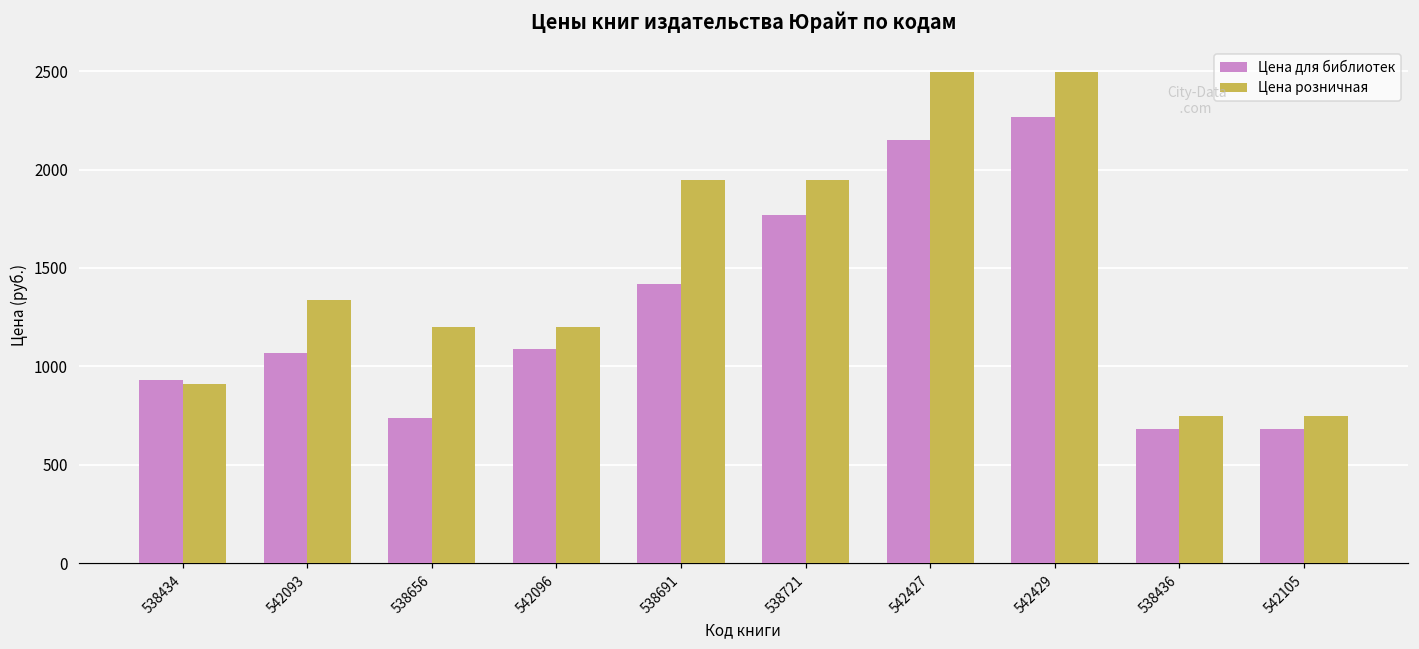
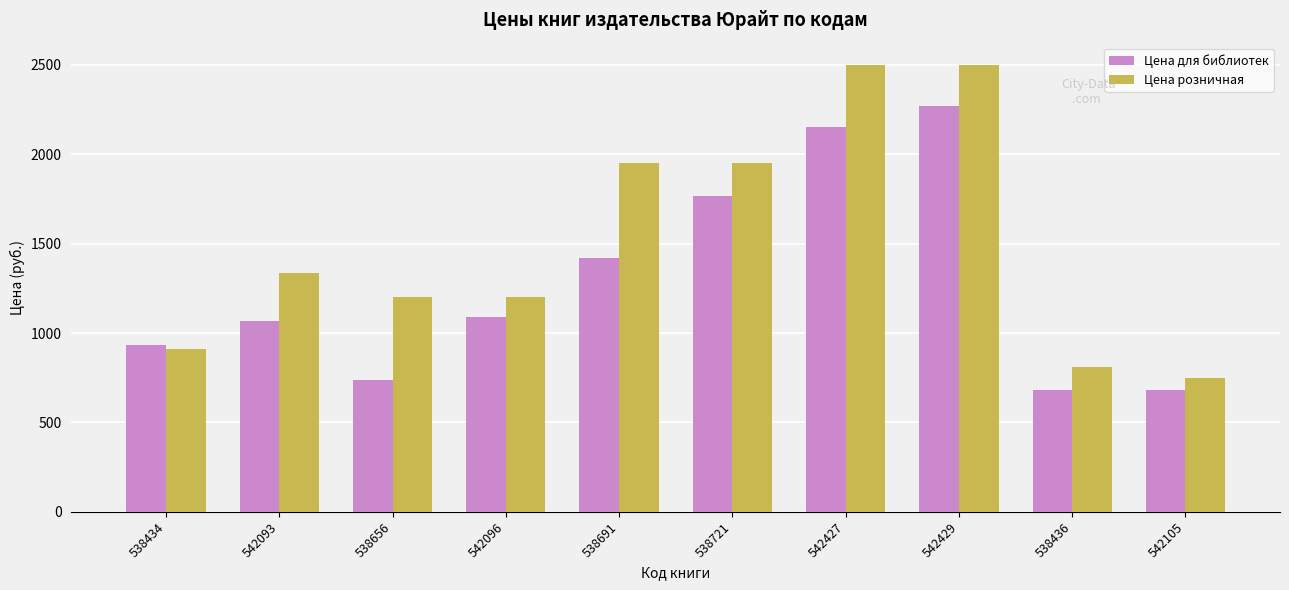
Цена розничная, 538436: 750 -> 810
